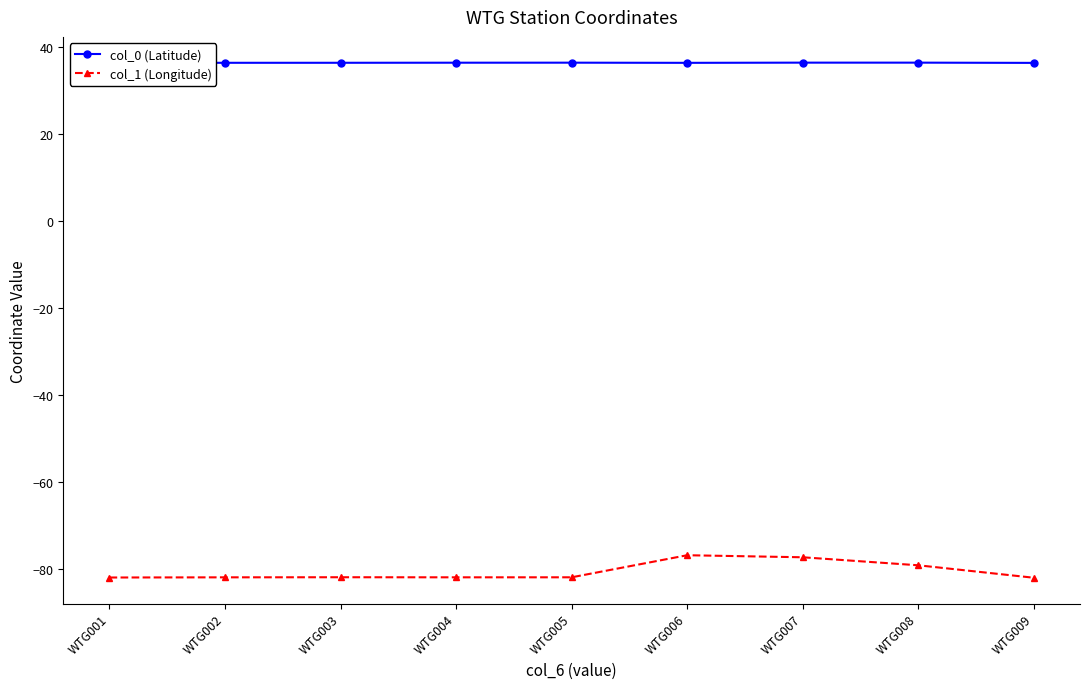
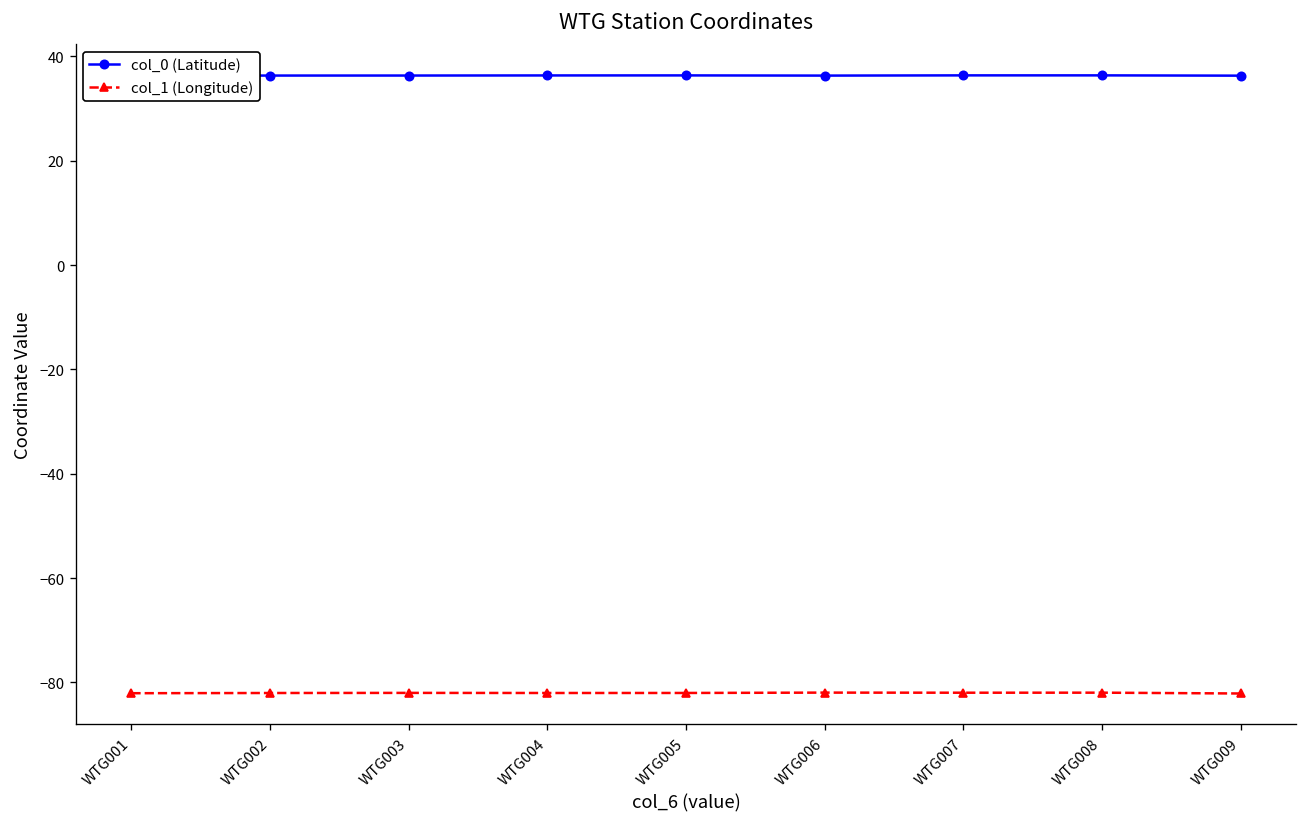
col_1 (Longitude), WTG006: -77 -> -82
col_1 (Longitude), WTG007: -77 -> -82
col_1 (Longitude), WTG008: -79 -> -82
